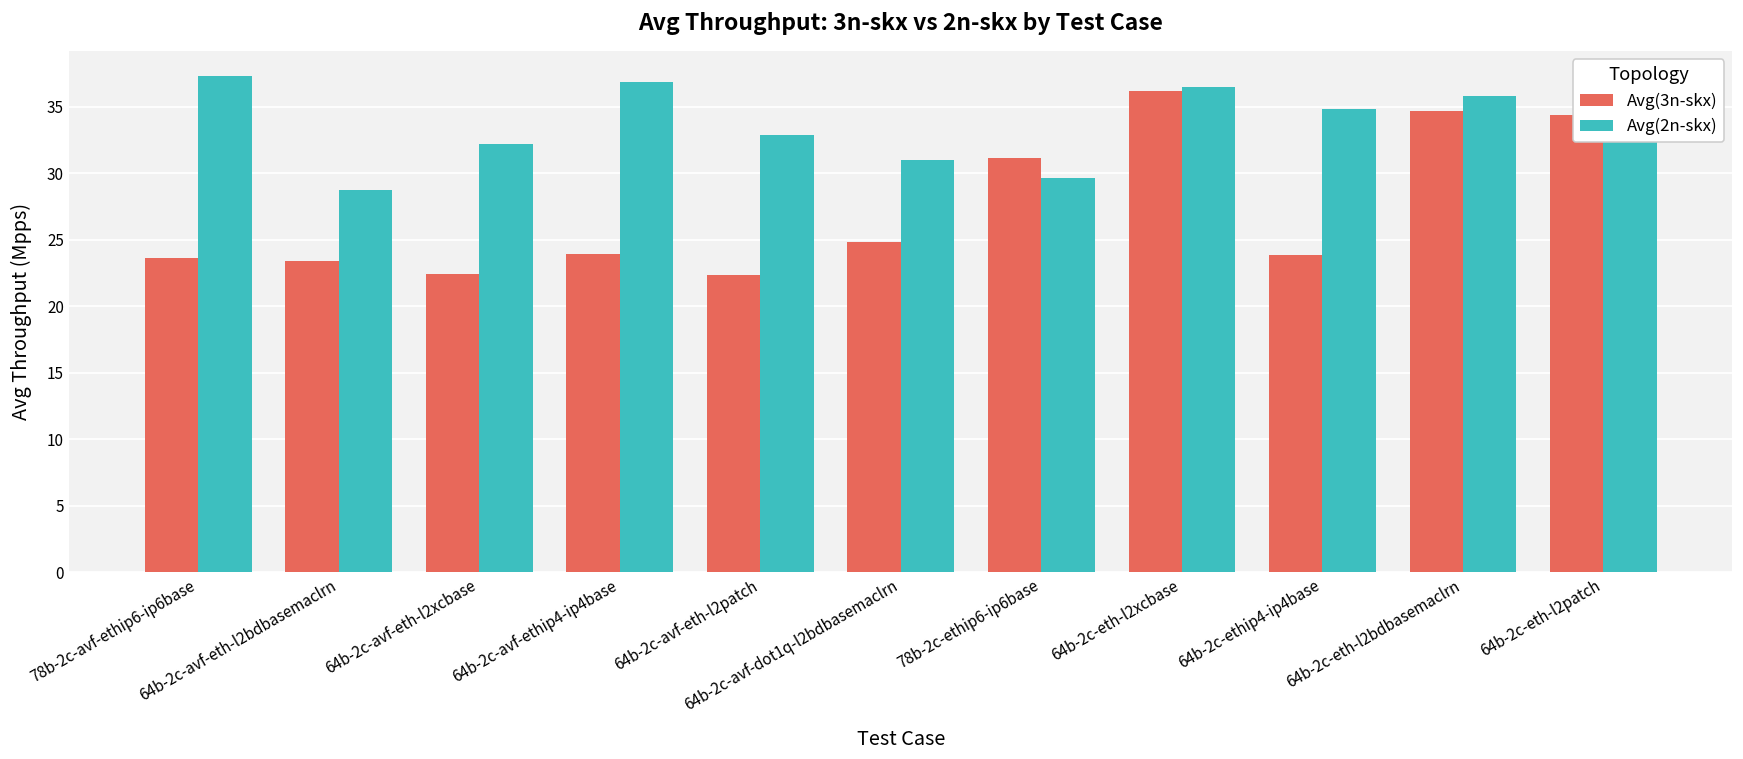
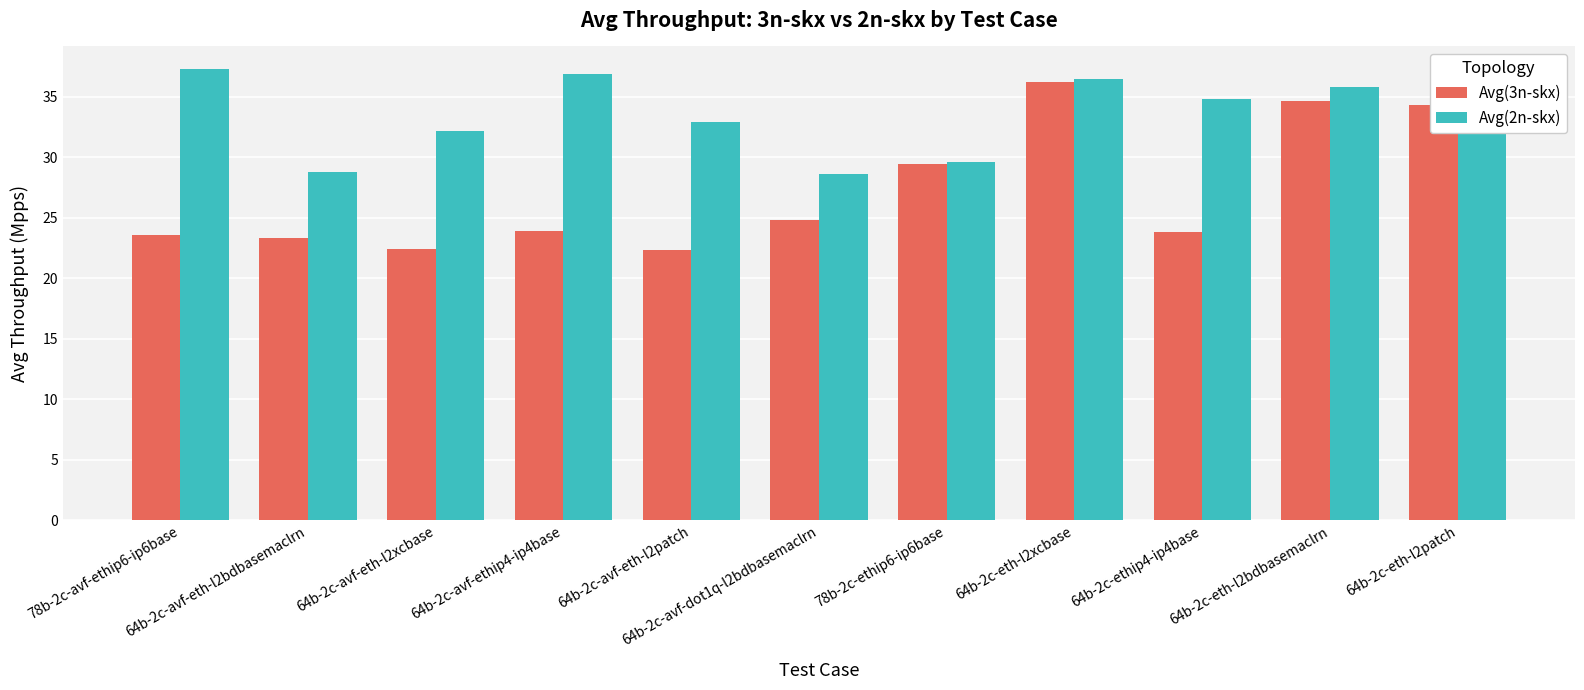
Avg(2n-skx), 64b-2c-avf-dot1q-l2bdbasemaclrn: 31.0 -> 28.6
Avg(3n-skx), 78b-2c-ethip6-ip6base: 31.2 -> 29.5
